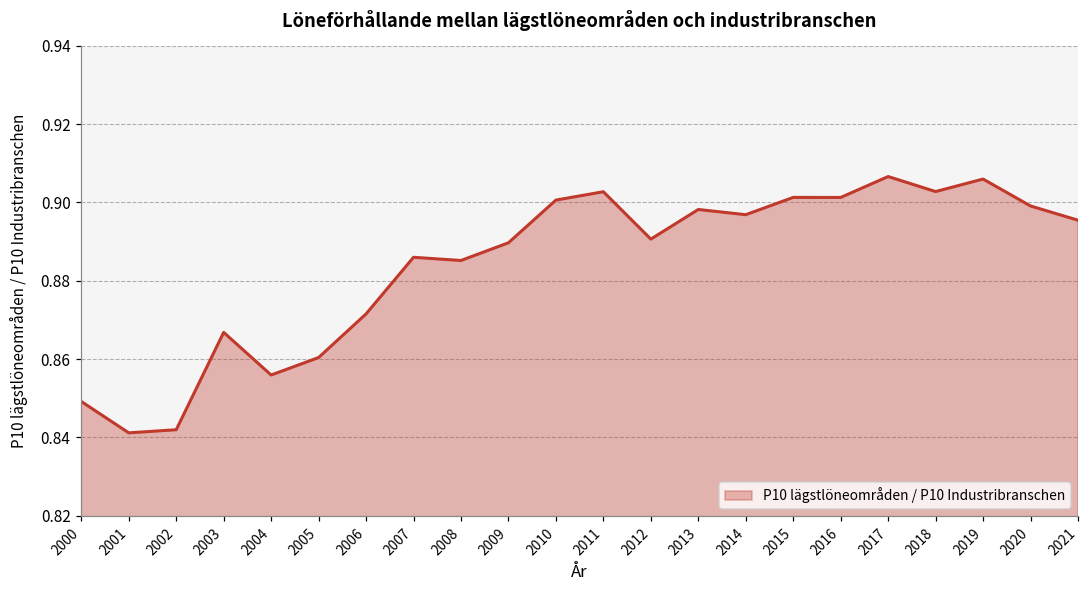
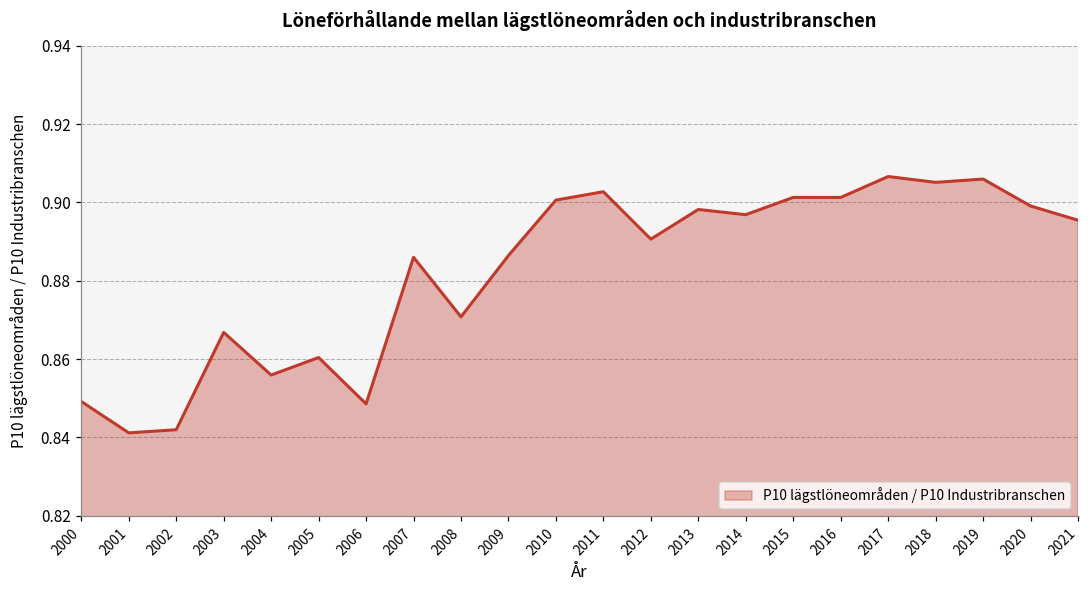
2006: 0.872 -> 0.849
2008: 0.885 -> 0.871
2009: 0.890 -> 0.886
2018: 0.903 -> 0.905
